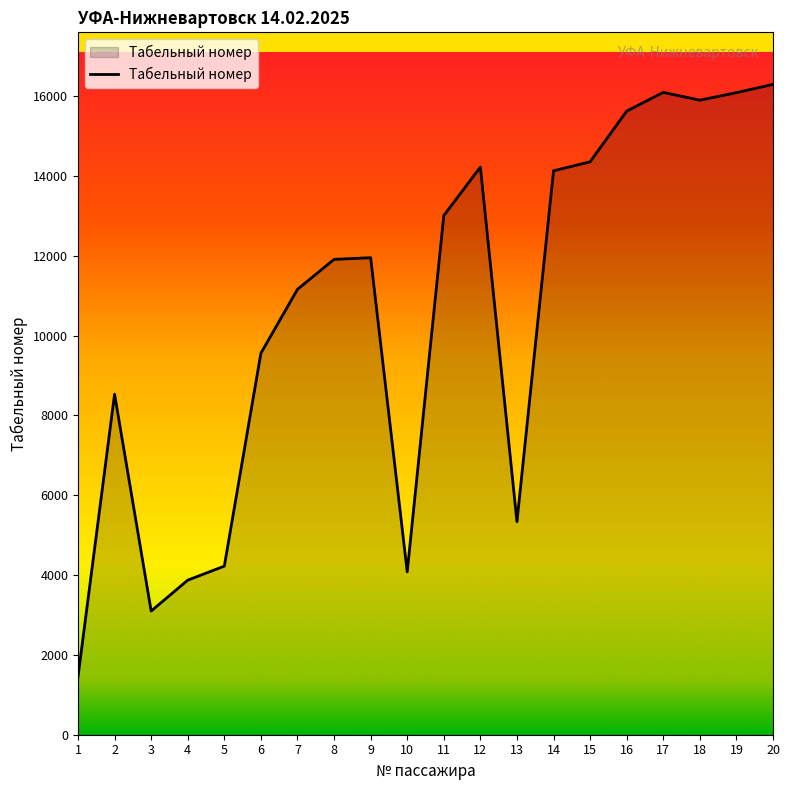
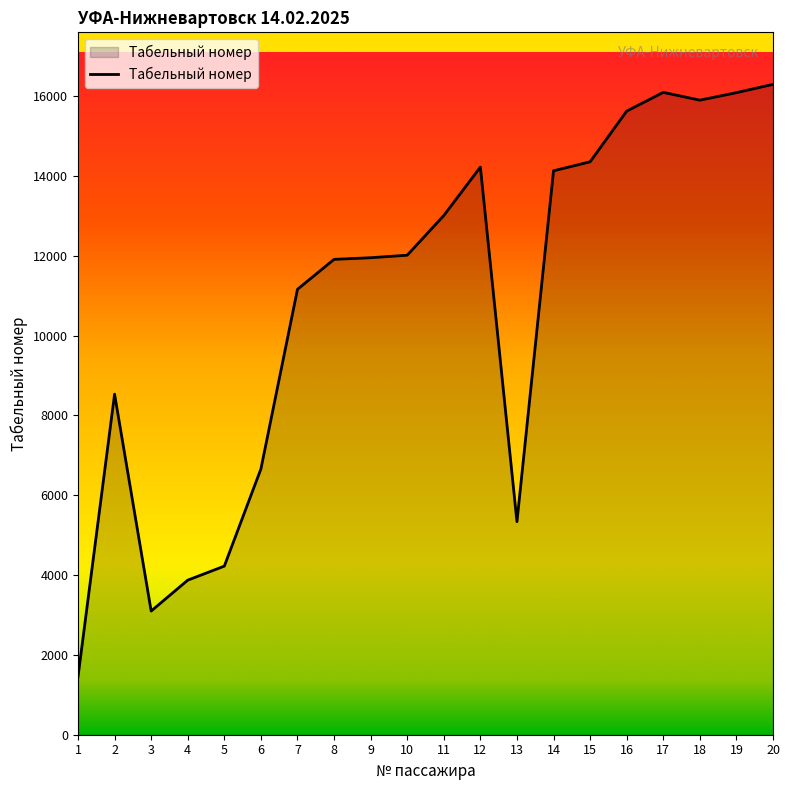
6: 9600 -> 6700
10: 4100 -> 12000
